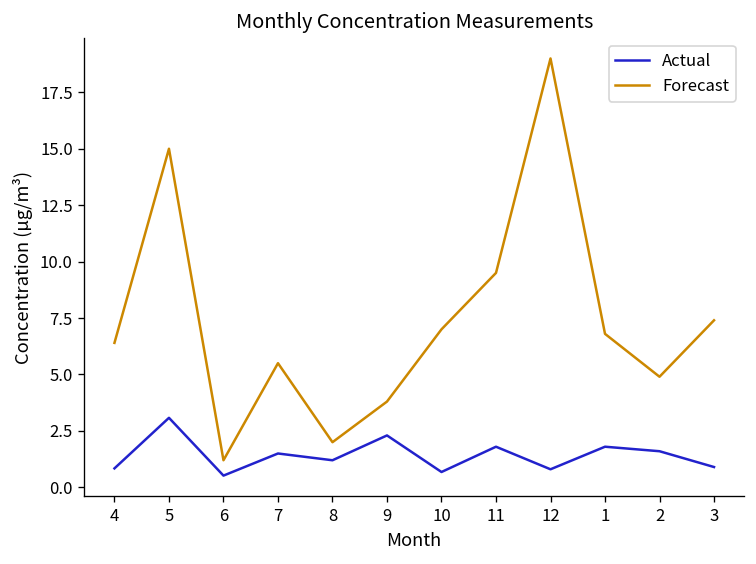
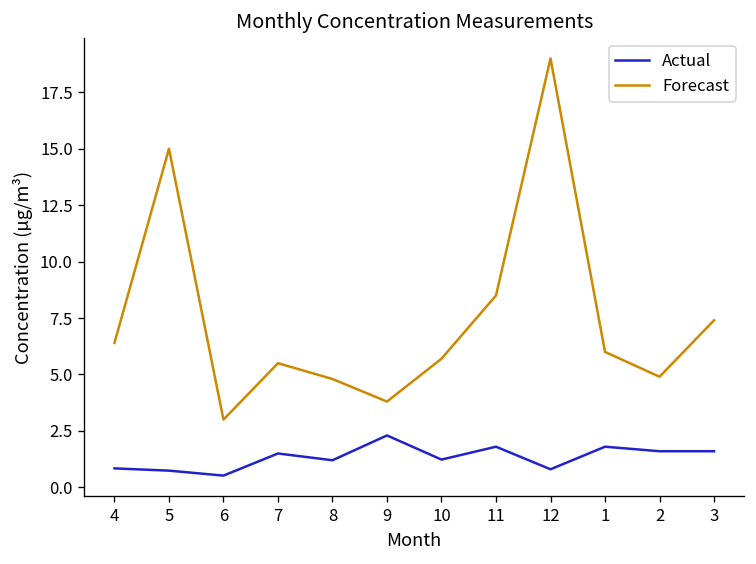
Actual, 5: 3.1 -> 0.7
Forecast, 6: 1.2 -> 3.0
Forecast, 8: 2.0 -> 4.8
Actual, 10: 0.7 -> 1.2
Forecast, 10: 7.0 -> 5.7
Forecast, 11: 9.5 -> 8.5
Forecast, 1: 6.8 -> 6.0
Actual, 3: 0.9 -> 1.6
